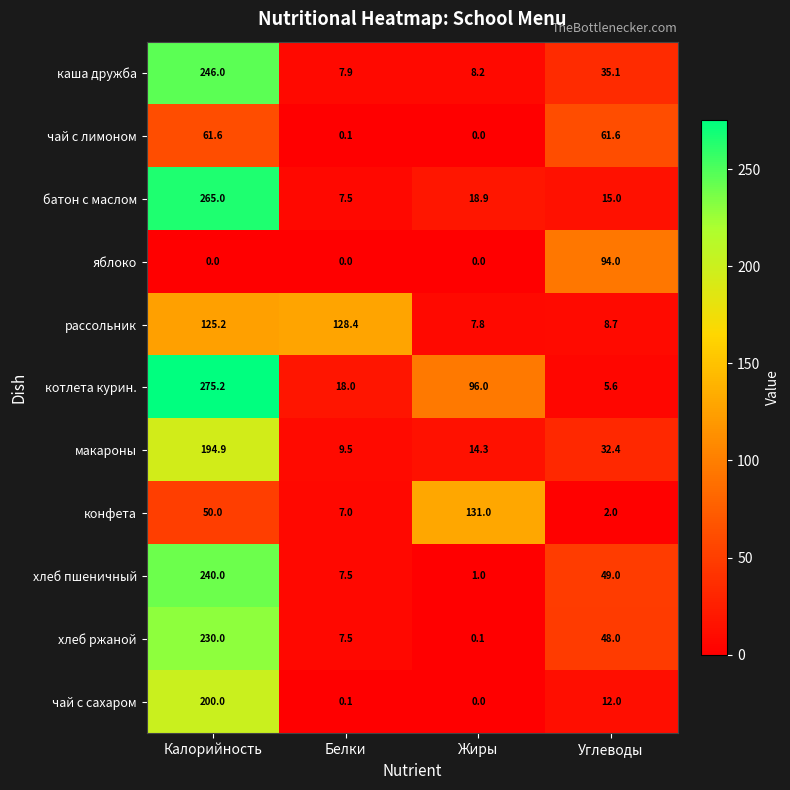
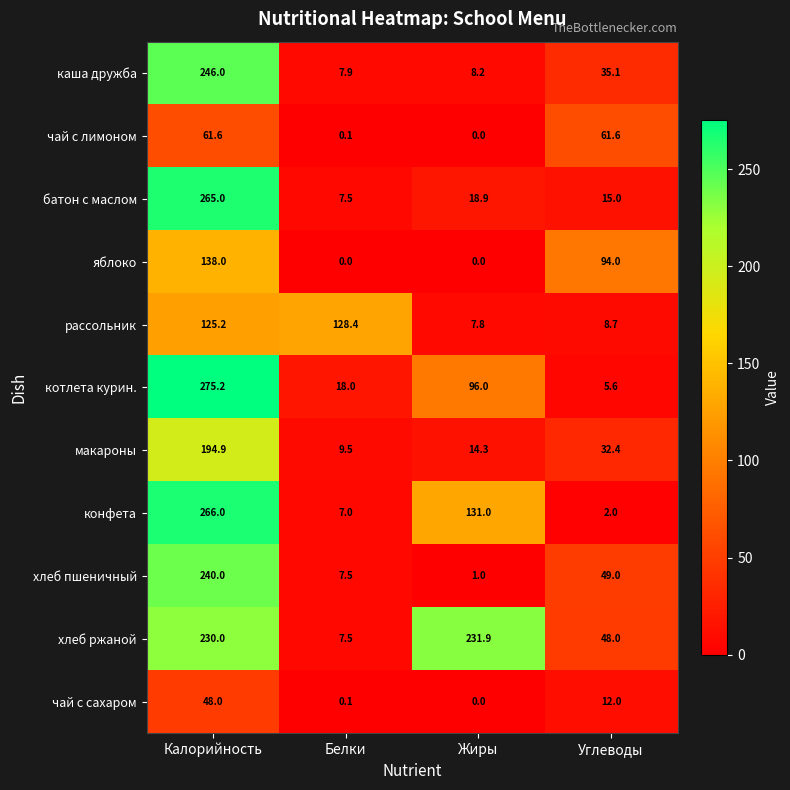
яблоко, Калорийность: 0.0 -> 138.0
конфета, Калорийность: 50.0 -> 266.0
хлеб ржаной, Жиры: 0.1 -> 231.9
чай с сахаром, Калорийность: 200.0 -> 48.0
